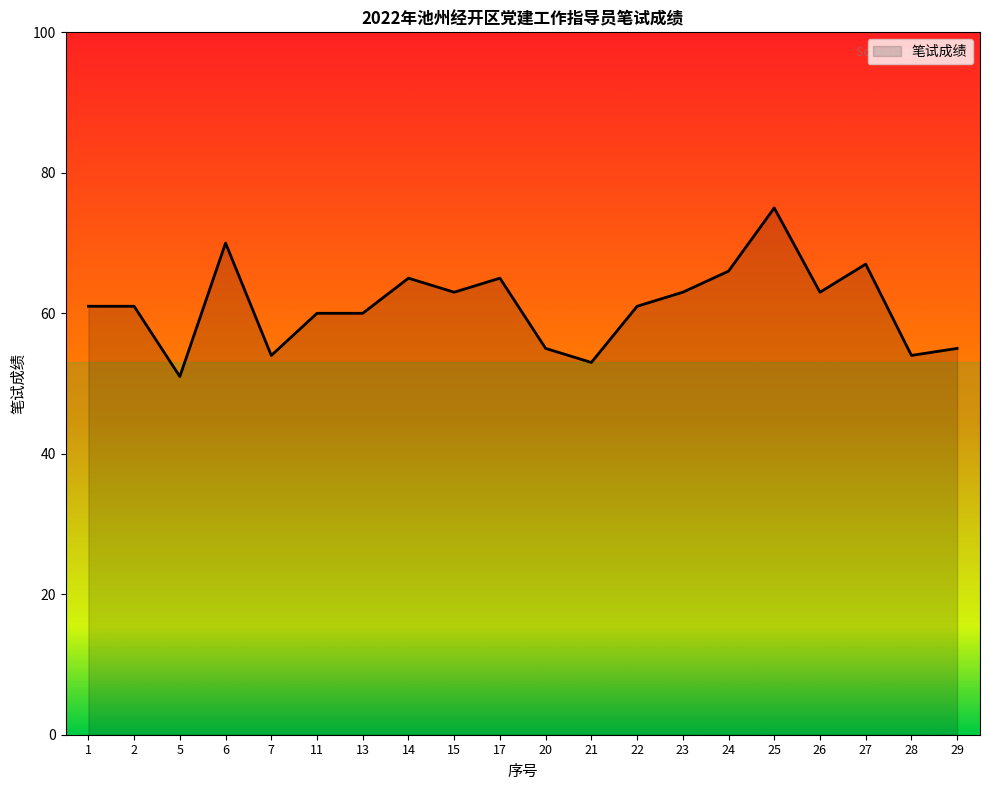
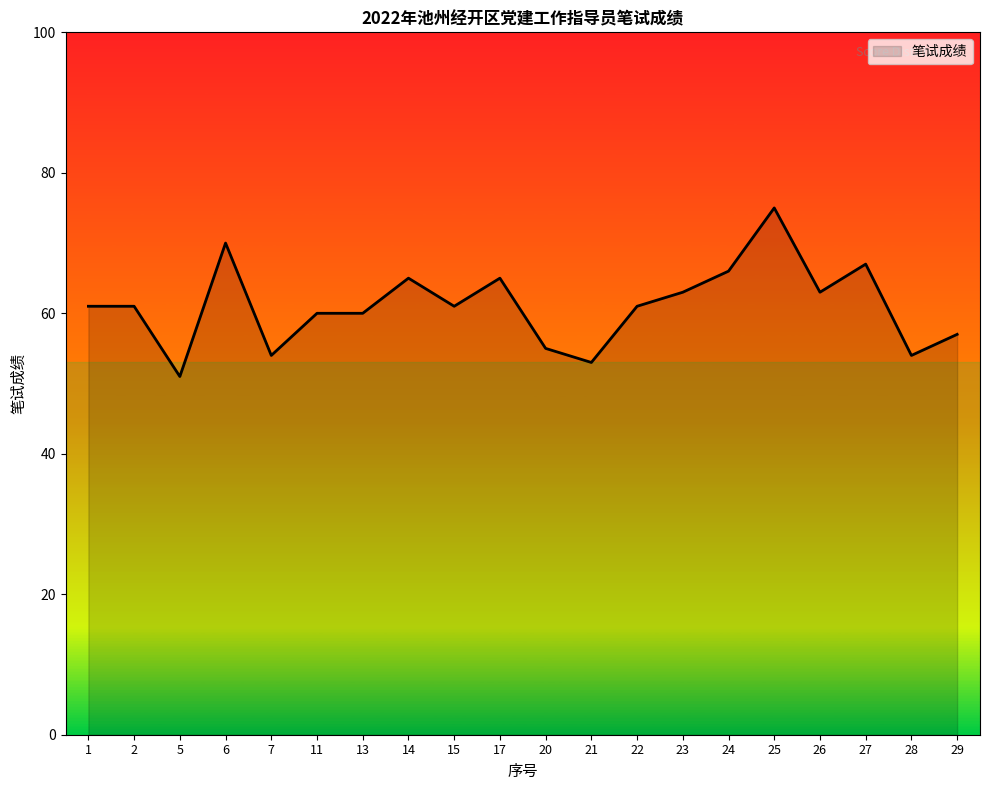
15: 63 -> 61
29: 55 -> 57
